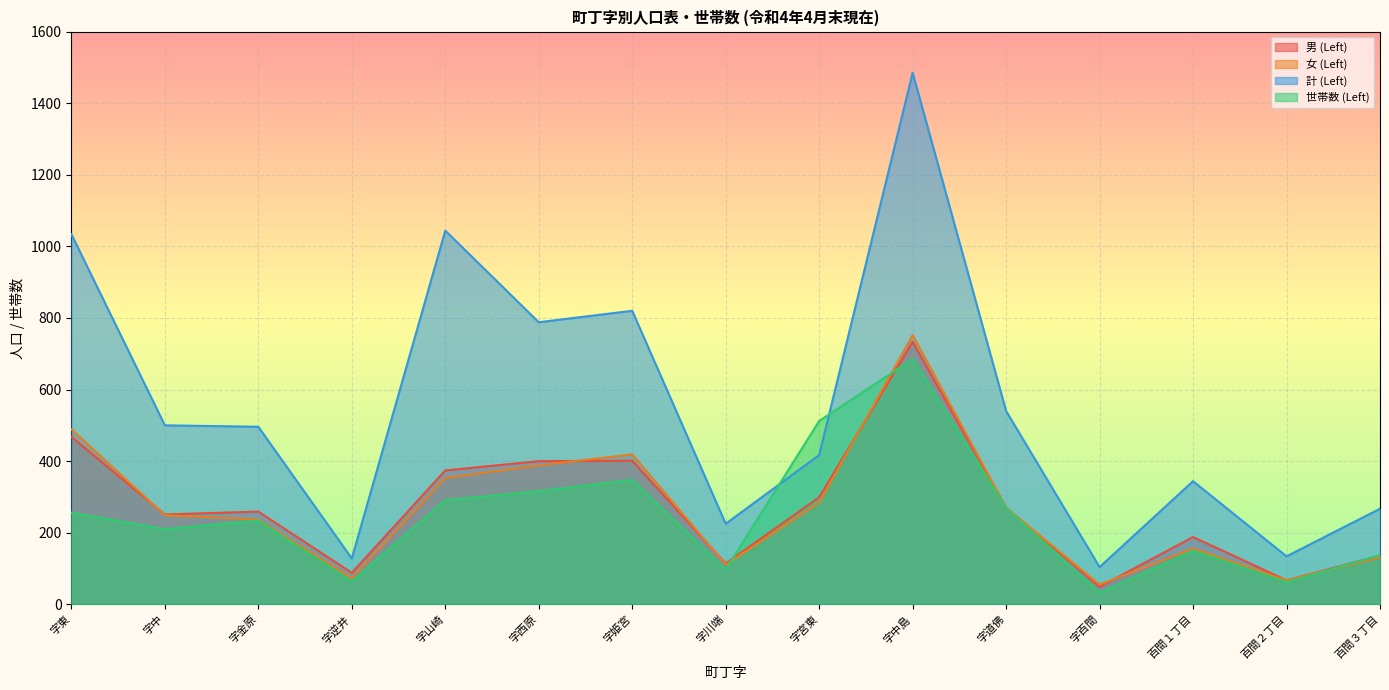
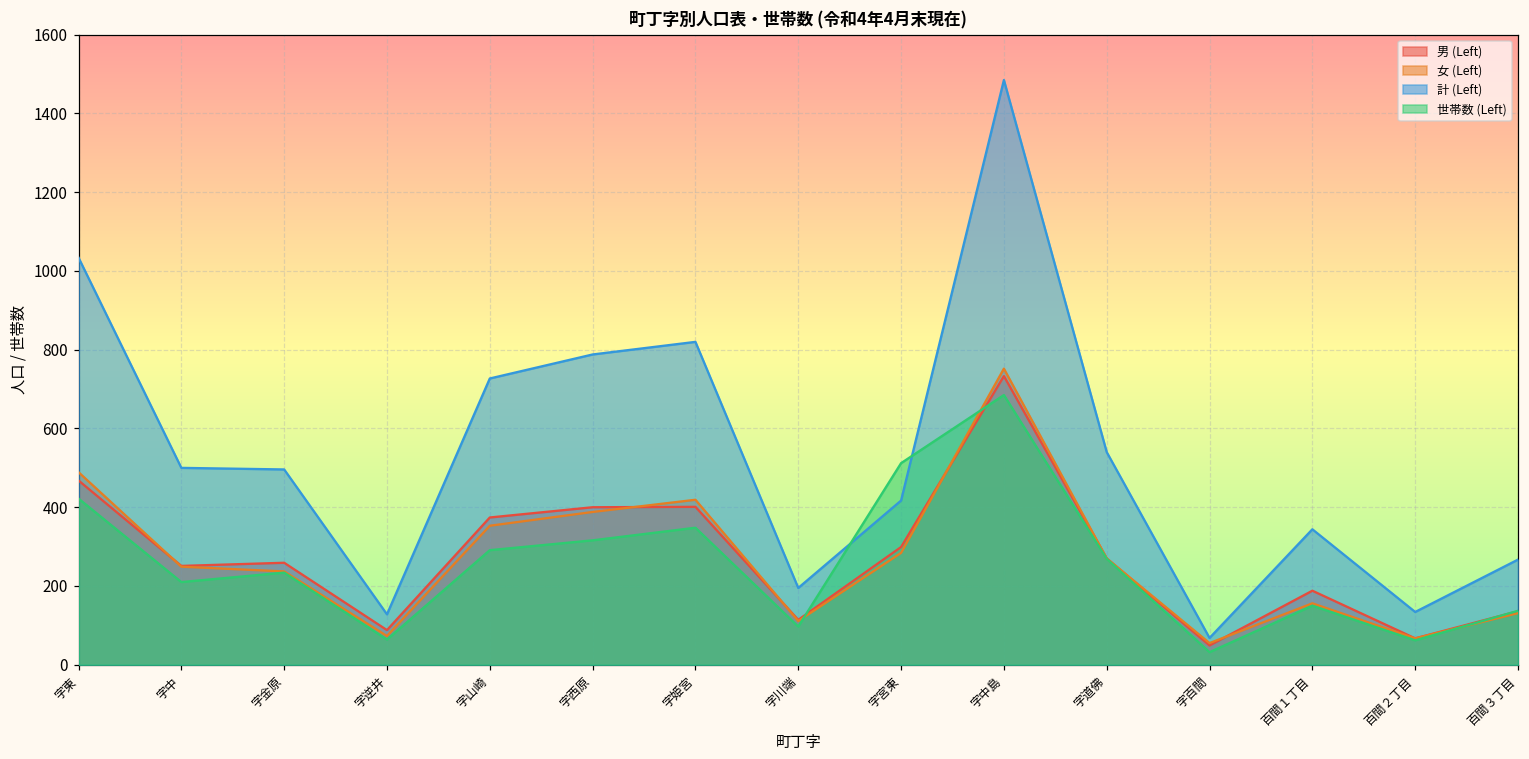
世帯数 (Left), 字東: 260 -> 420
計 (Left), 字山崎: 1040 -> 730
計 (Left), 字川端: 230 -> 200
計 (Left), 字百間: 100 -> 70
